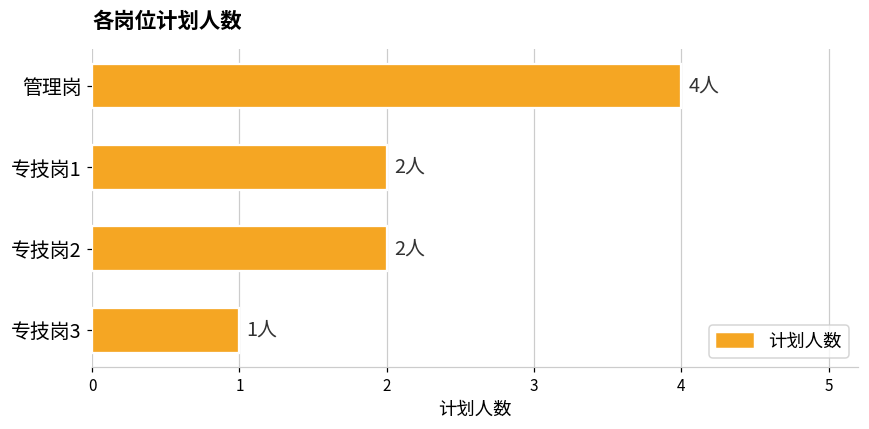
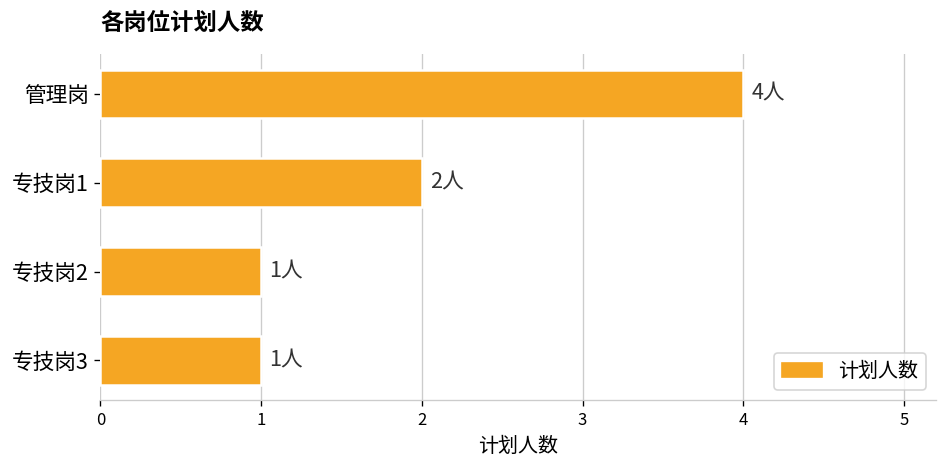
专技岗2: 2人 -> 1人
